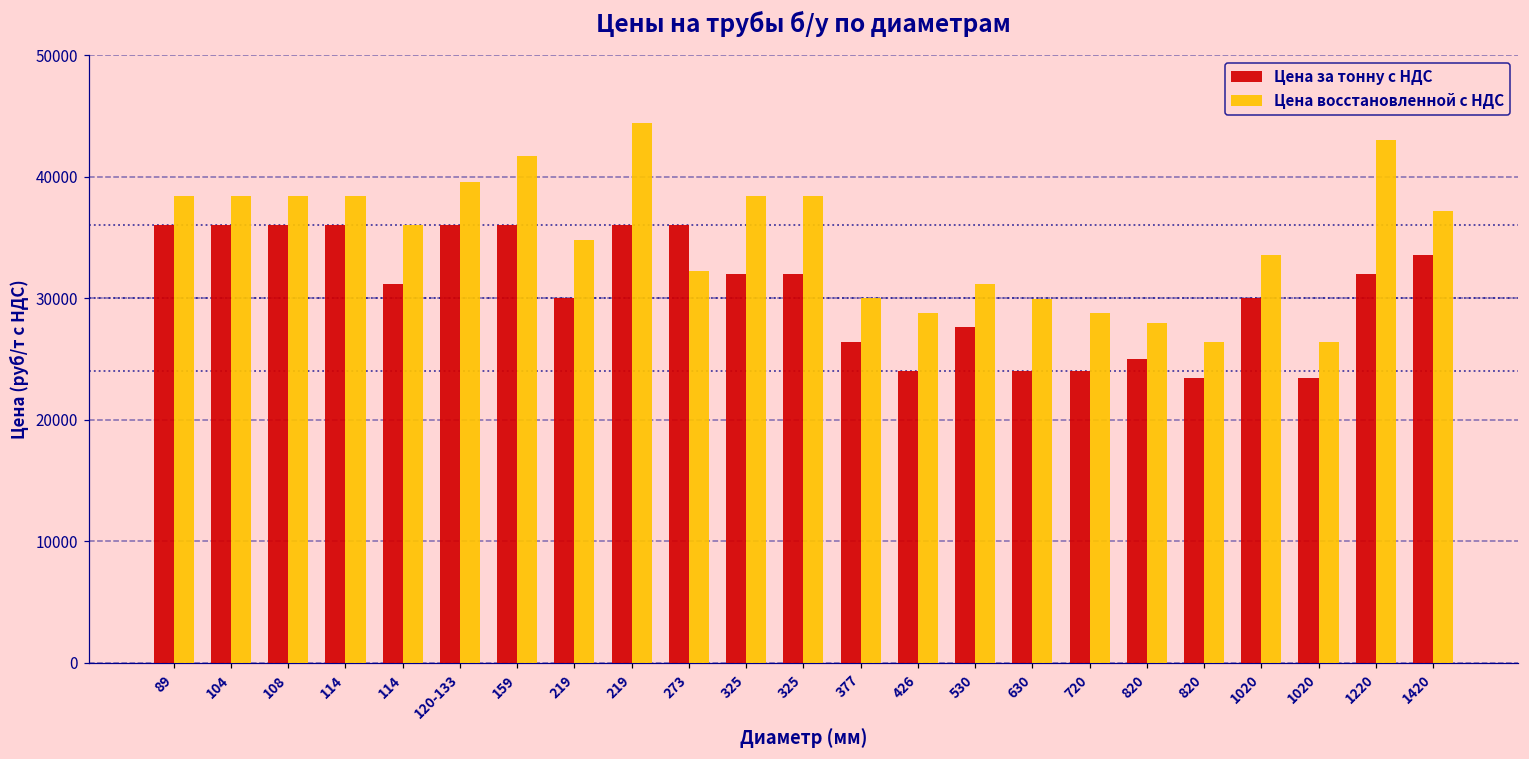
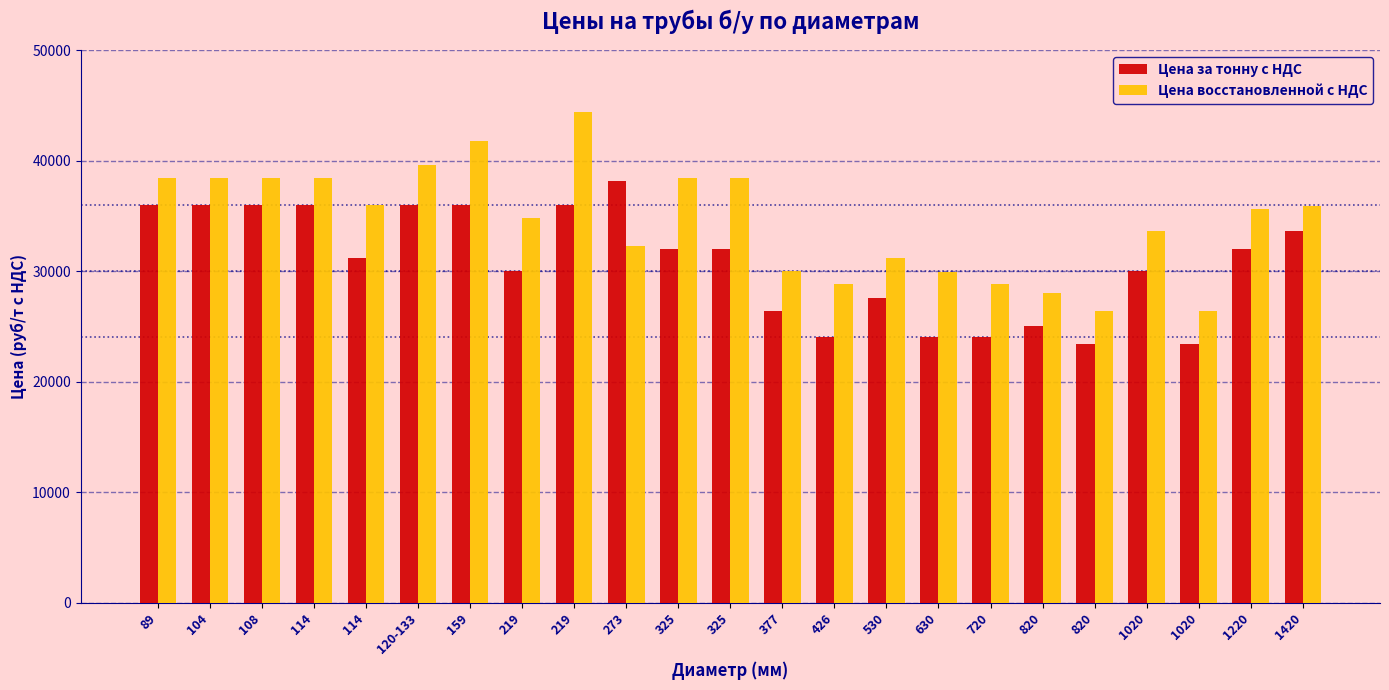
Цена за тонну с НДС, 273: 36000 -> 38200
Цена восстановленной с НДС, 1220: 43100 -> 35600
Цена восстановленной с НДС, 1420: 37200 -> 35900
